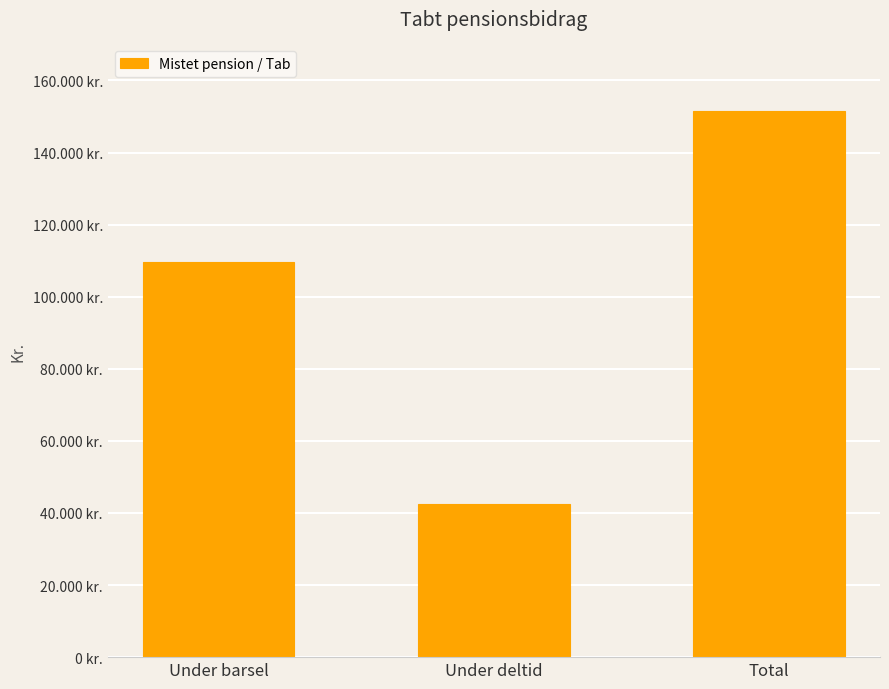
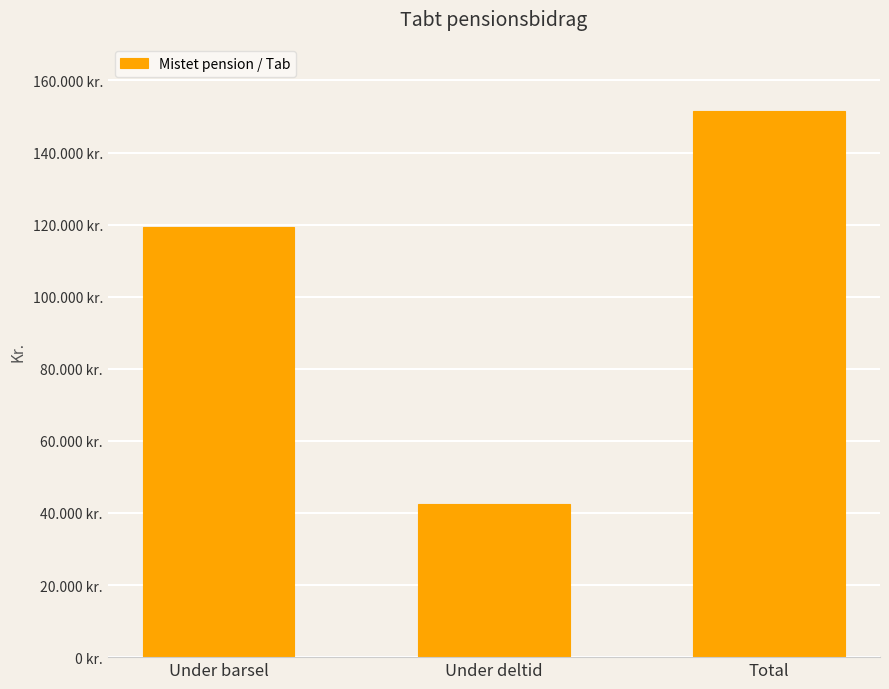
Under barsel: 110 kr. -> 119 kr.
